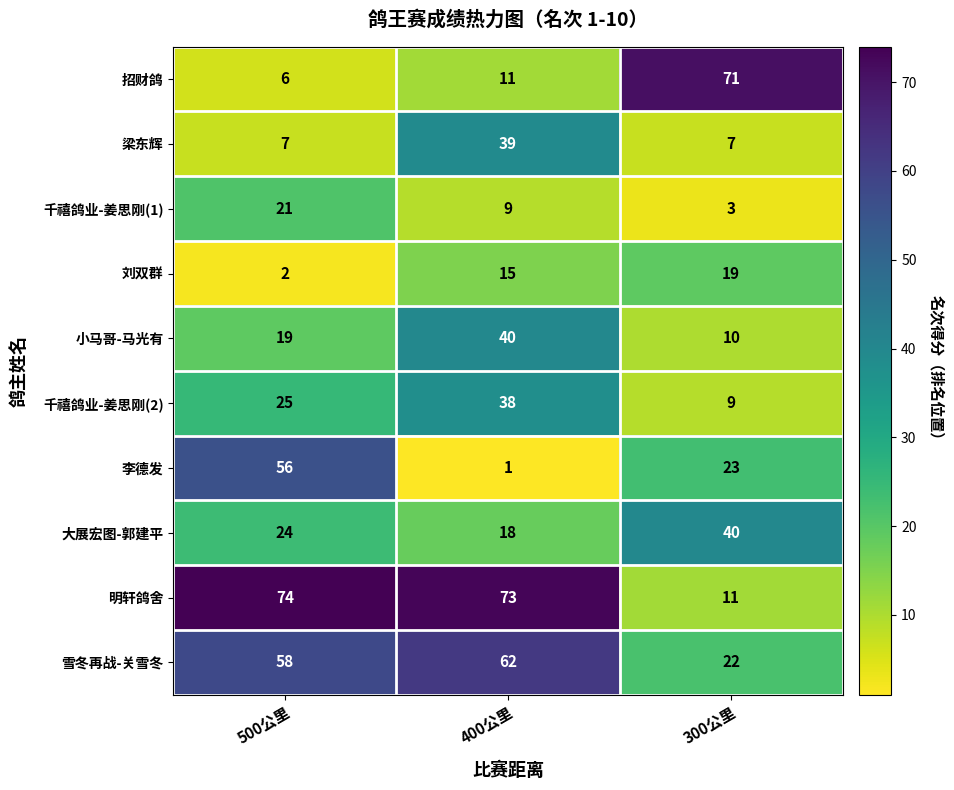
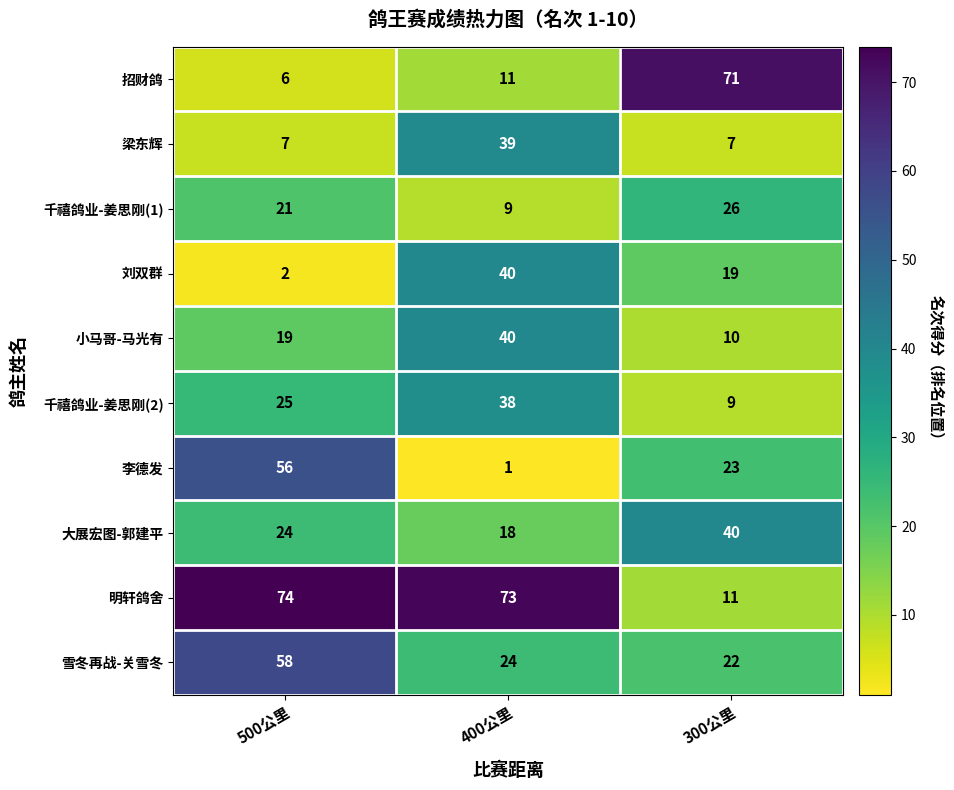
千禧鸽业-姜思刚(1), 300公里: 3 -> 26
刘双群, 400公里: 15 -> 40
雪冬再战-关雪冬, 400公里: 62 -> 24
